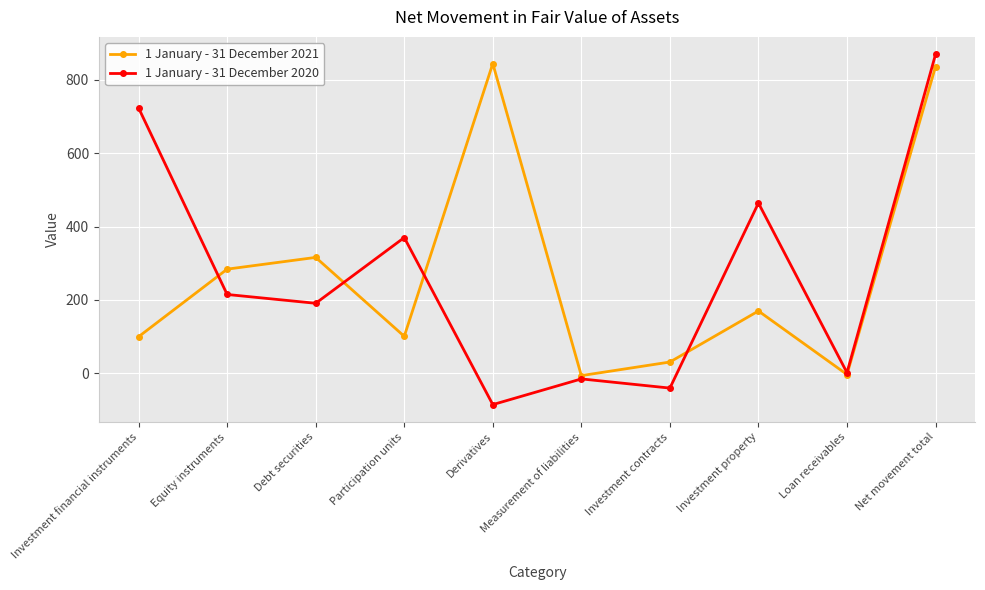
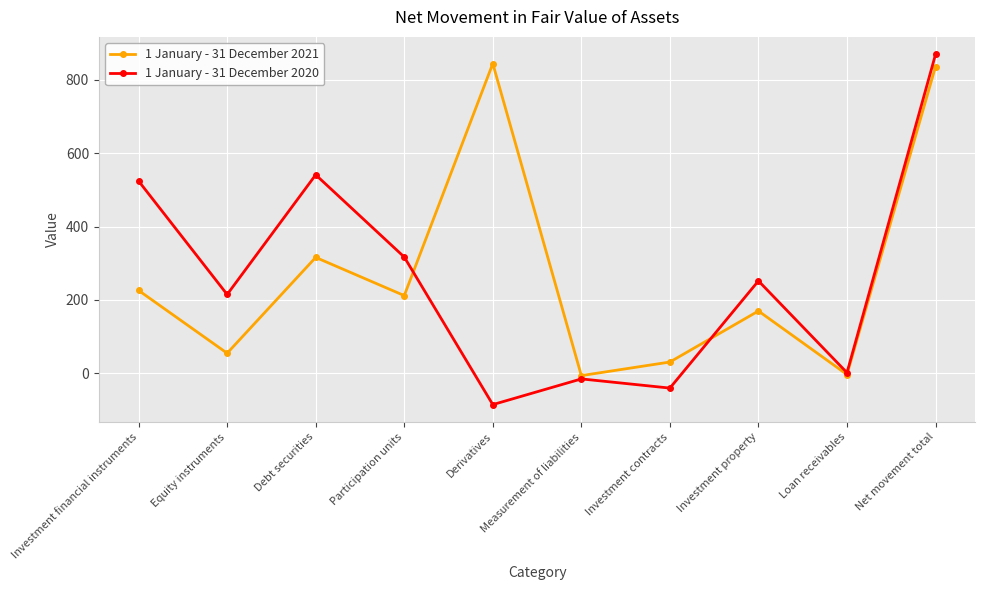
1 January - 31 December 2021, Investment financial instruments: 100 -> 230
1 January - 31 December 2020, Investment financial instruments: 720 -> 520
1 January - 31 December 2021, Equity instruments: 280 -> 60
1 January - 31 December 2020, Debt securities: 190 -> 540
1 January - 31 December 2021, Participation units: 100 -> 210
1 January - 31 December 2020, Participation units: 370 -> 320
1 January - 31 December 2020, Investment property: 460 -> 250
